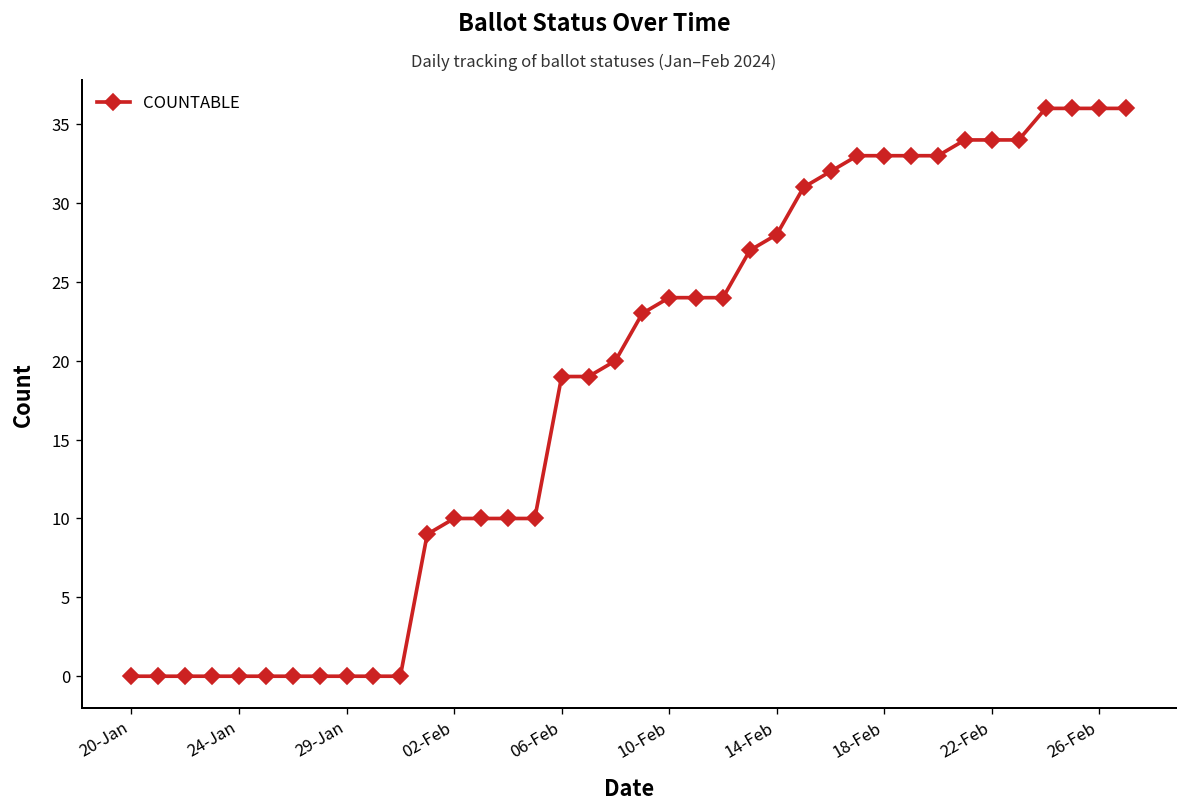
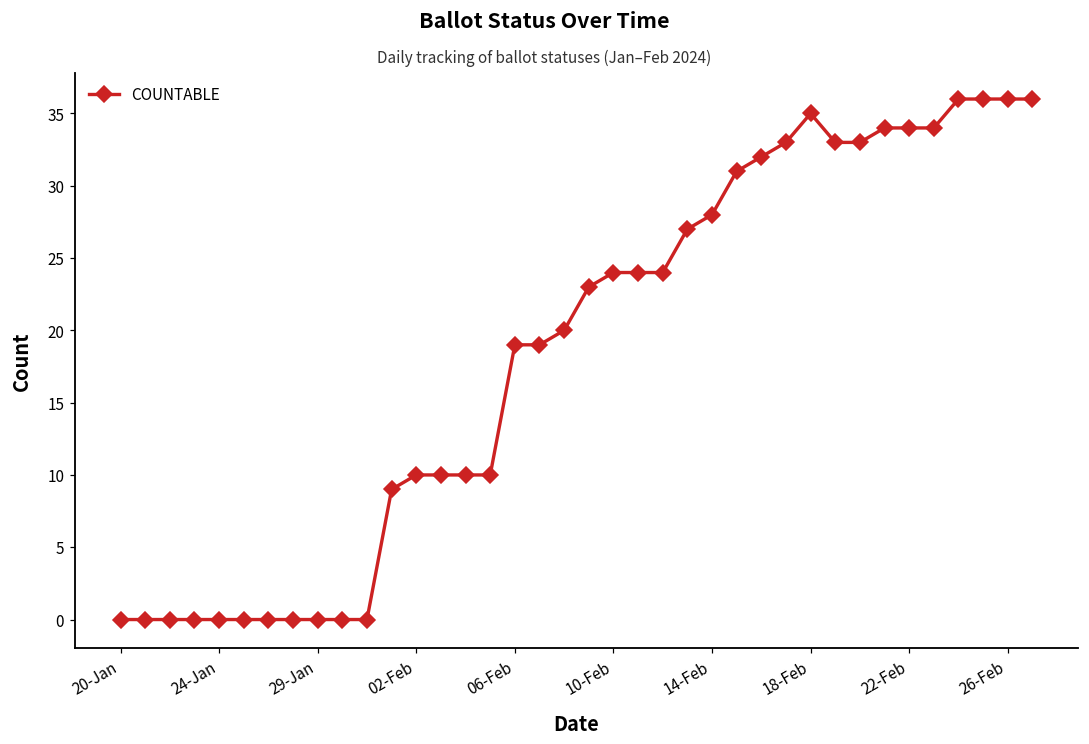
18-Feb: 33 -> 35
